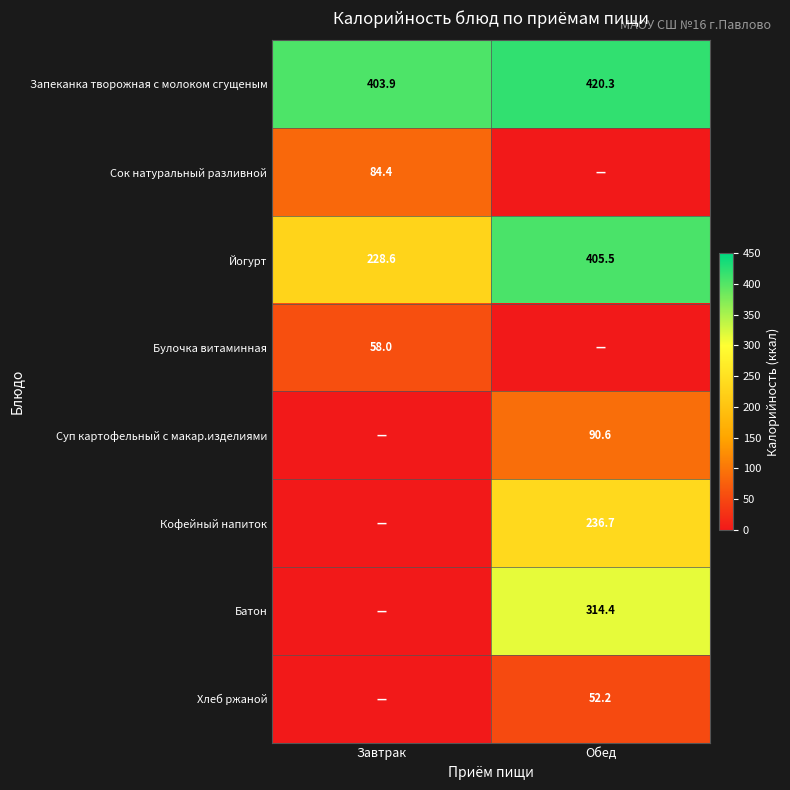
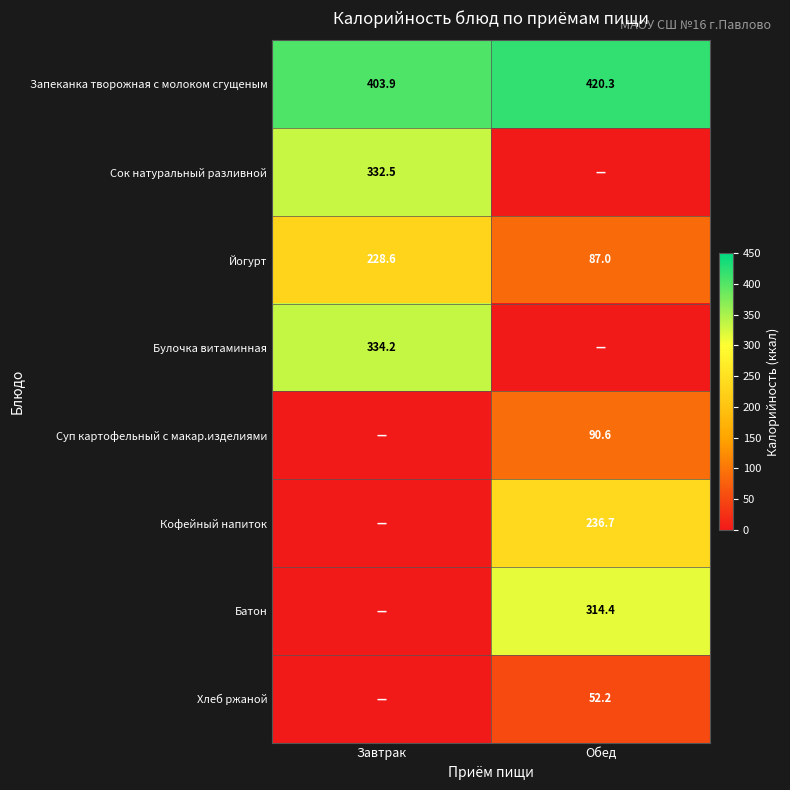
Сок натуральный разливной, Завтрак: 84.4 -> 332.5
Йогурт, Обед: 405.5 -> 87.0
Булочка витаминная, Завтрак: 58.0 -> 334.2
